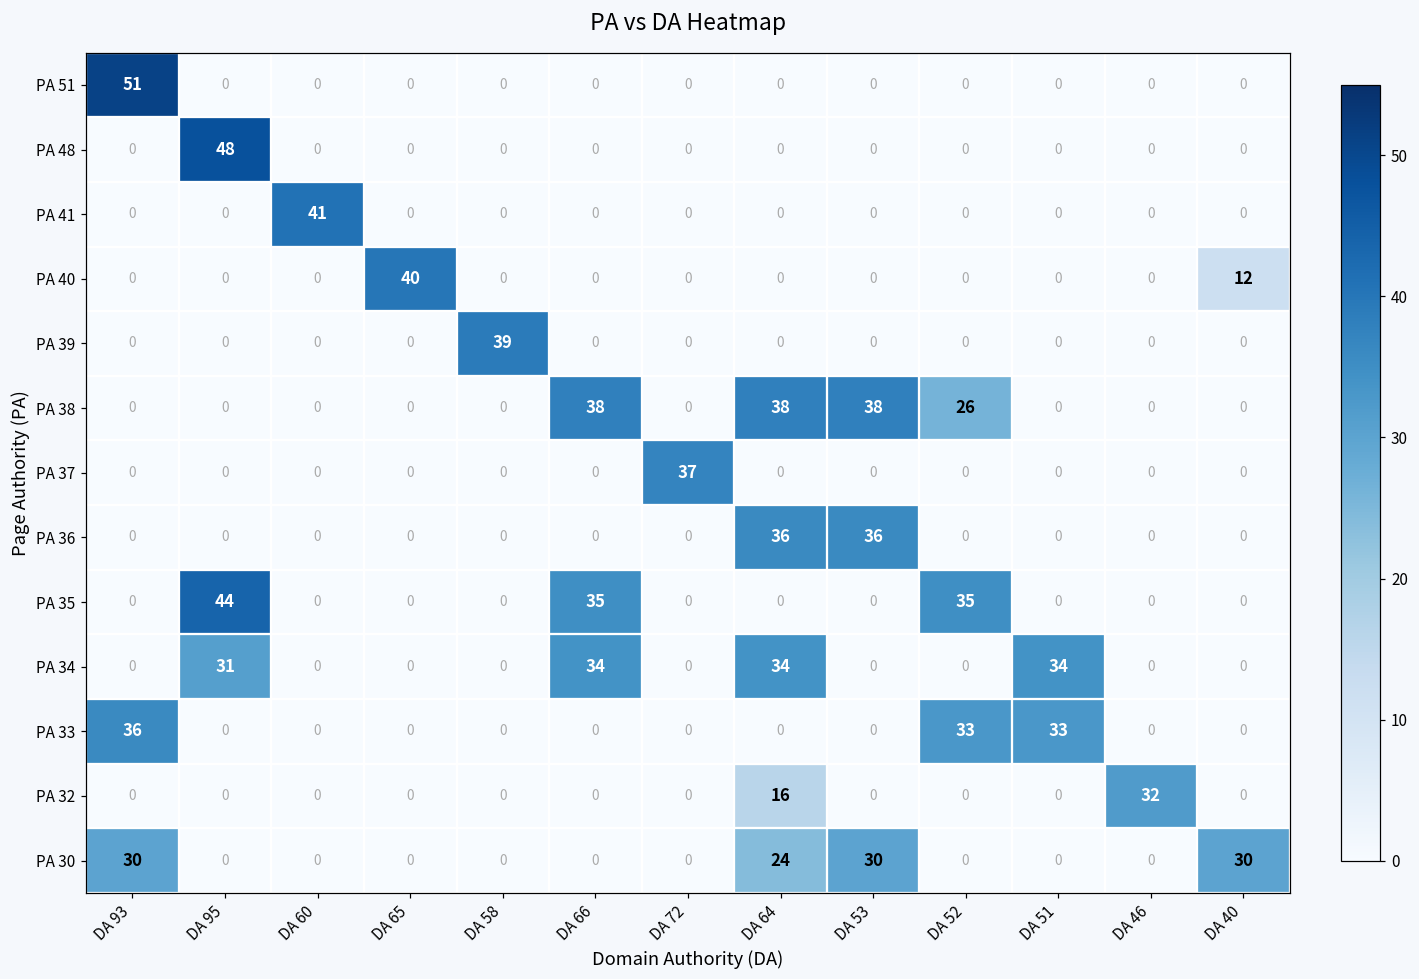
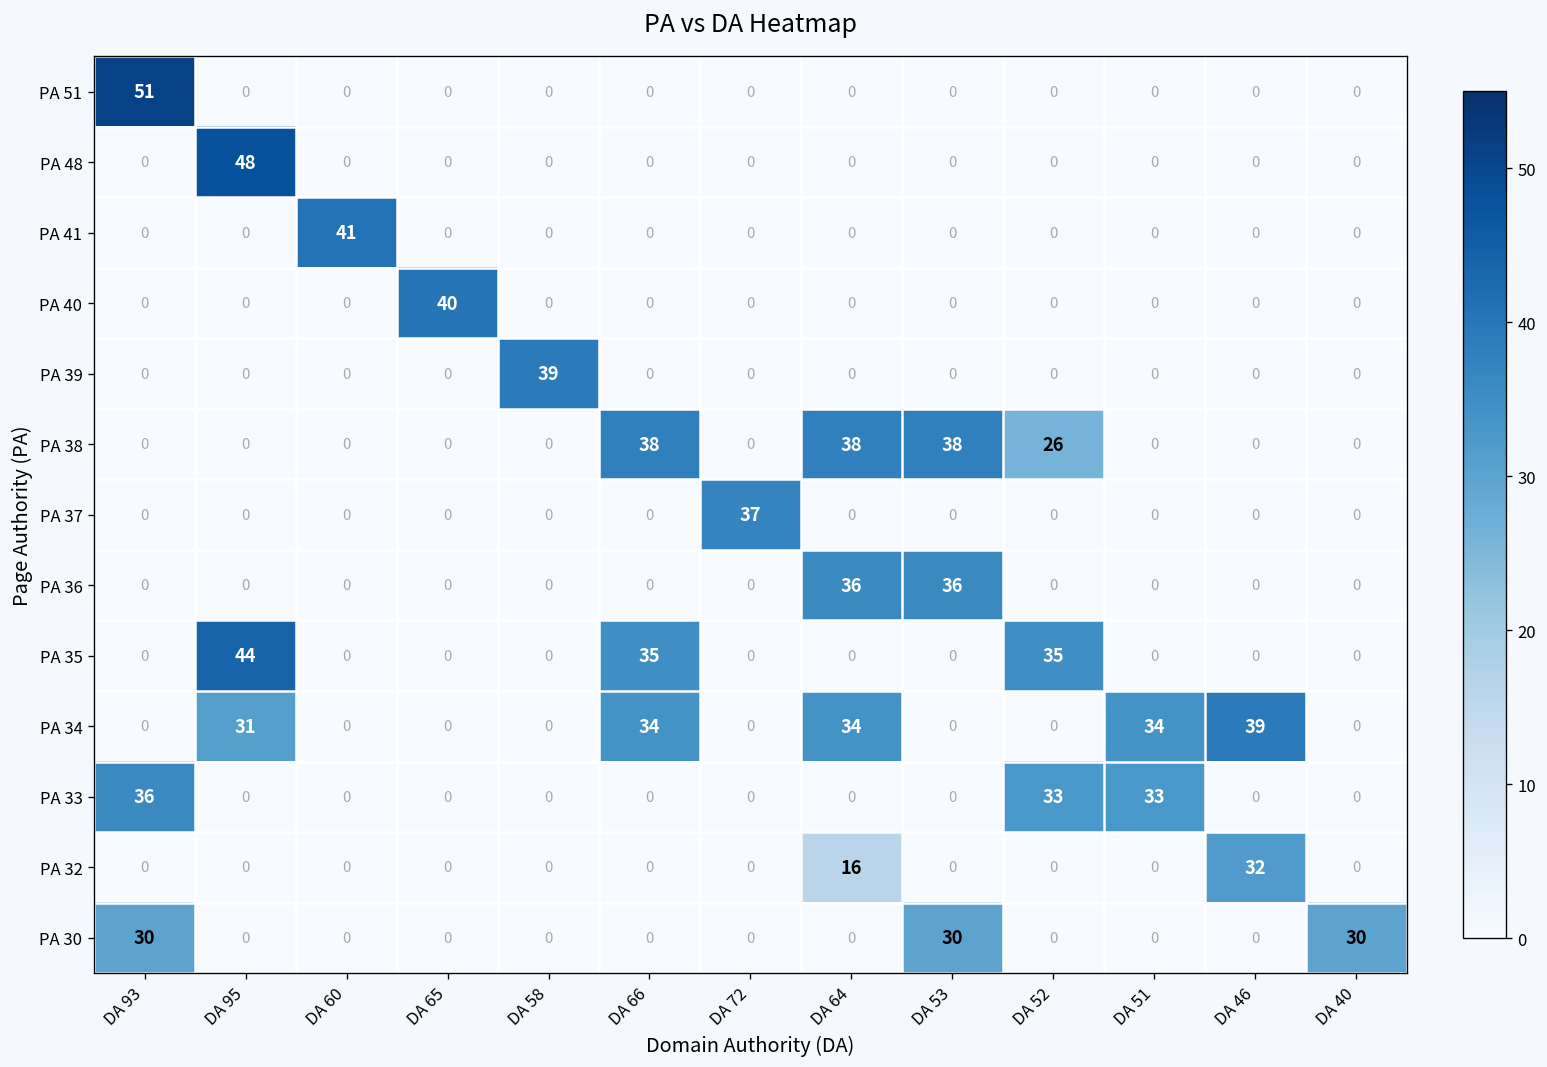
PA 40, DA 40: 12 -> 0
PA 34, DA 46: 0 -> 39
PA 30, DA 64: 24 -> 0
